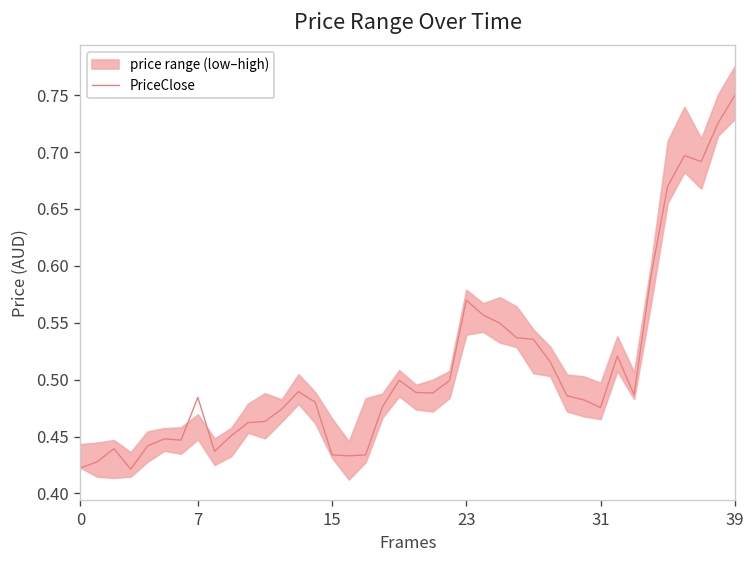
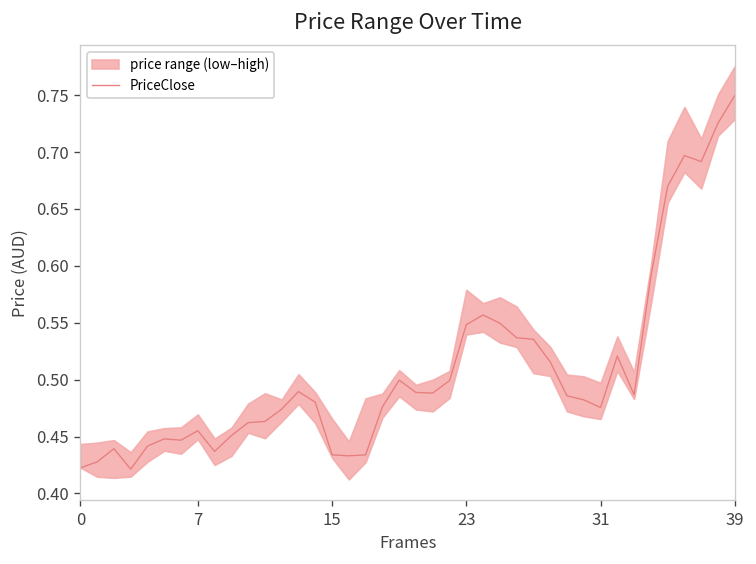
PriceClose, 7: 0.48 -> 0.46
PriceClose, 23: 0.57 -> 0.55
